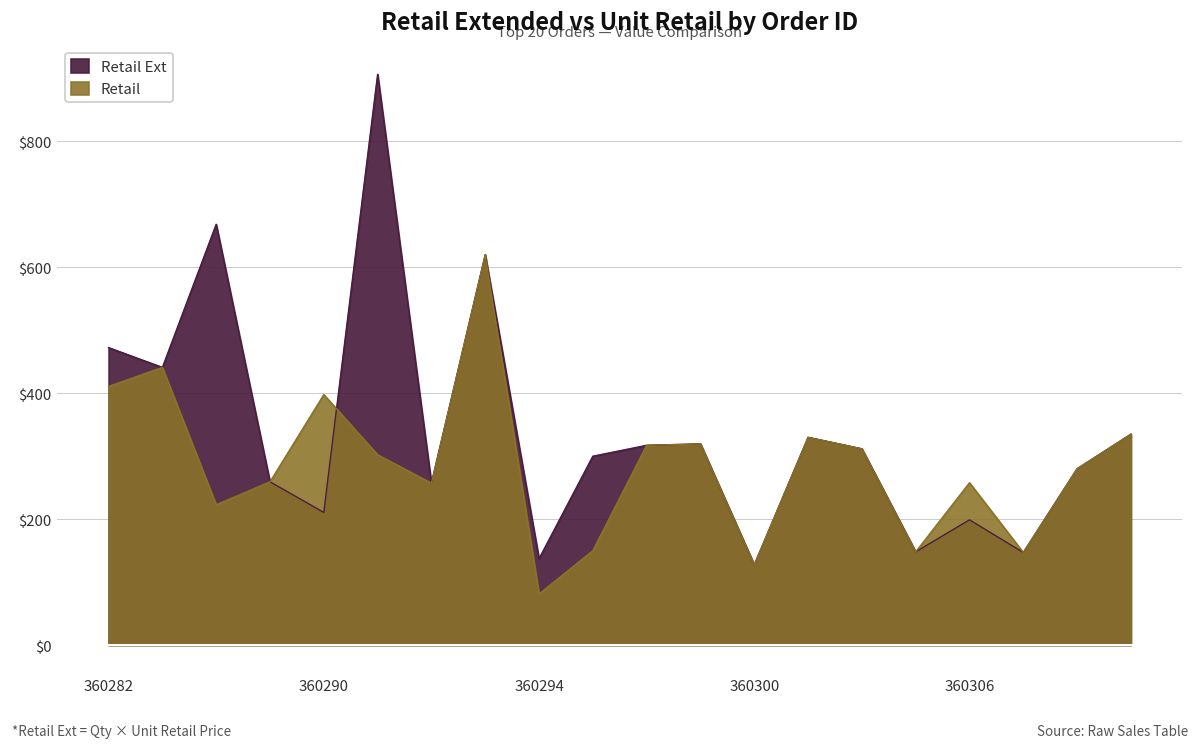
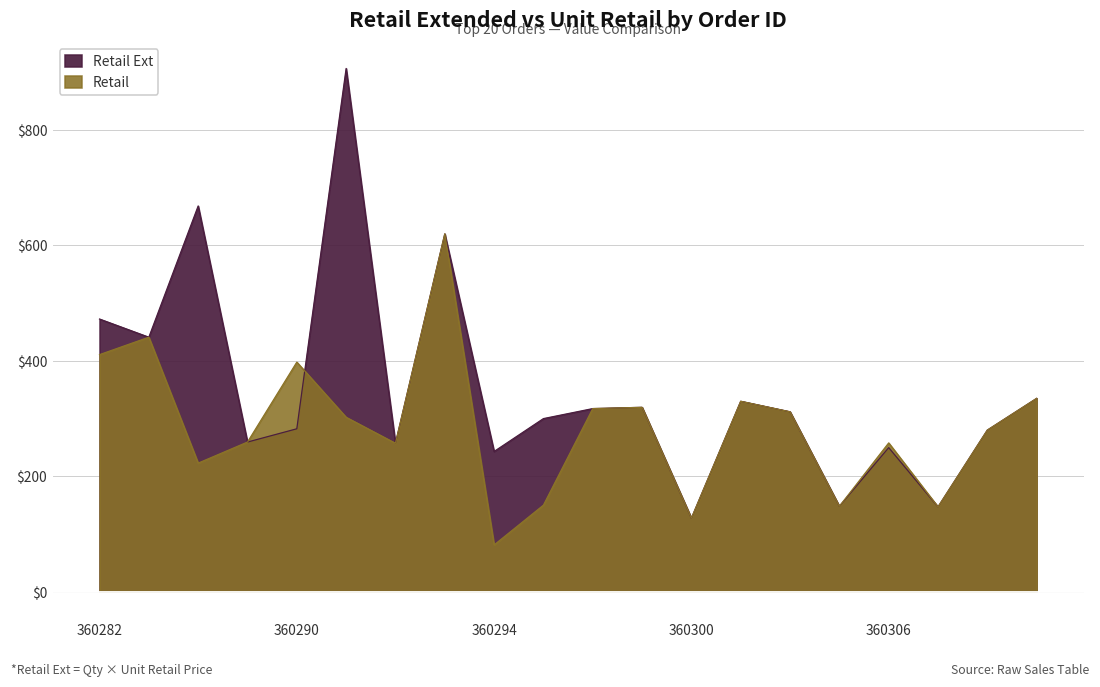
Retail Ext, 360290: $210 -> $280
Retail Ext, 360294: $140 -> $240
Retail Ext, 360306: $200 -> $250
